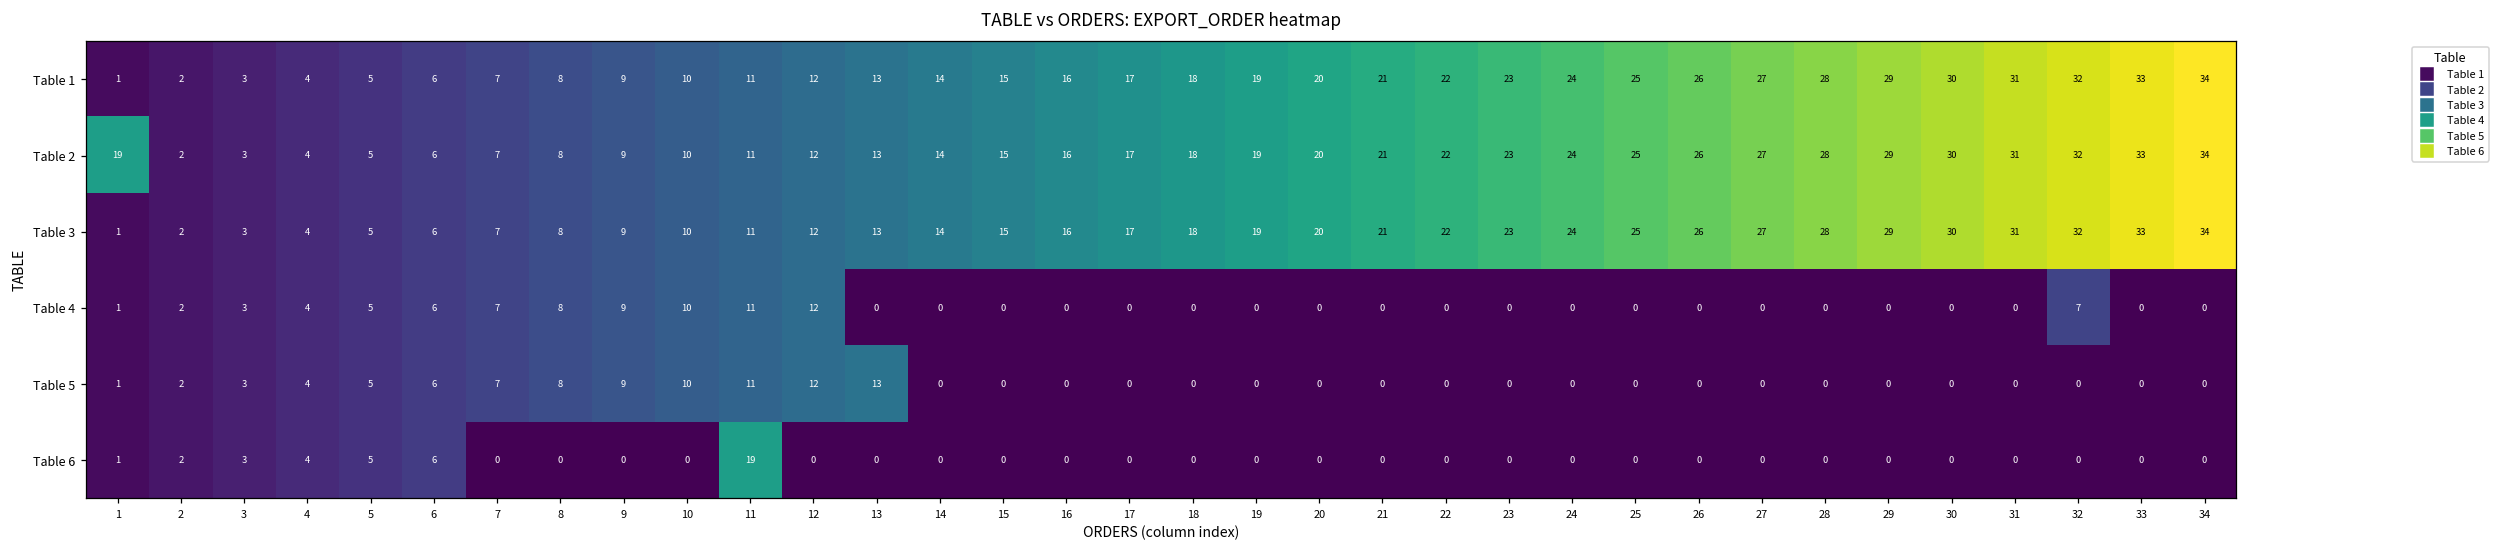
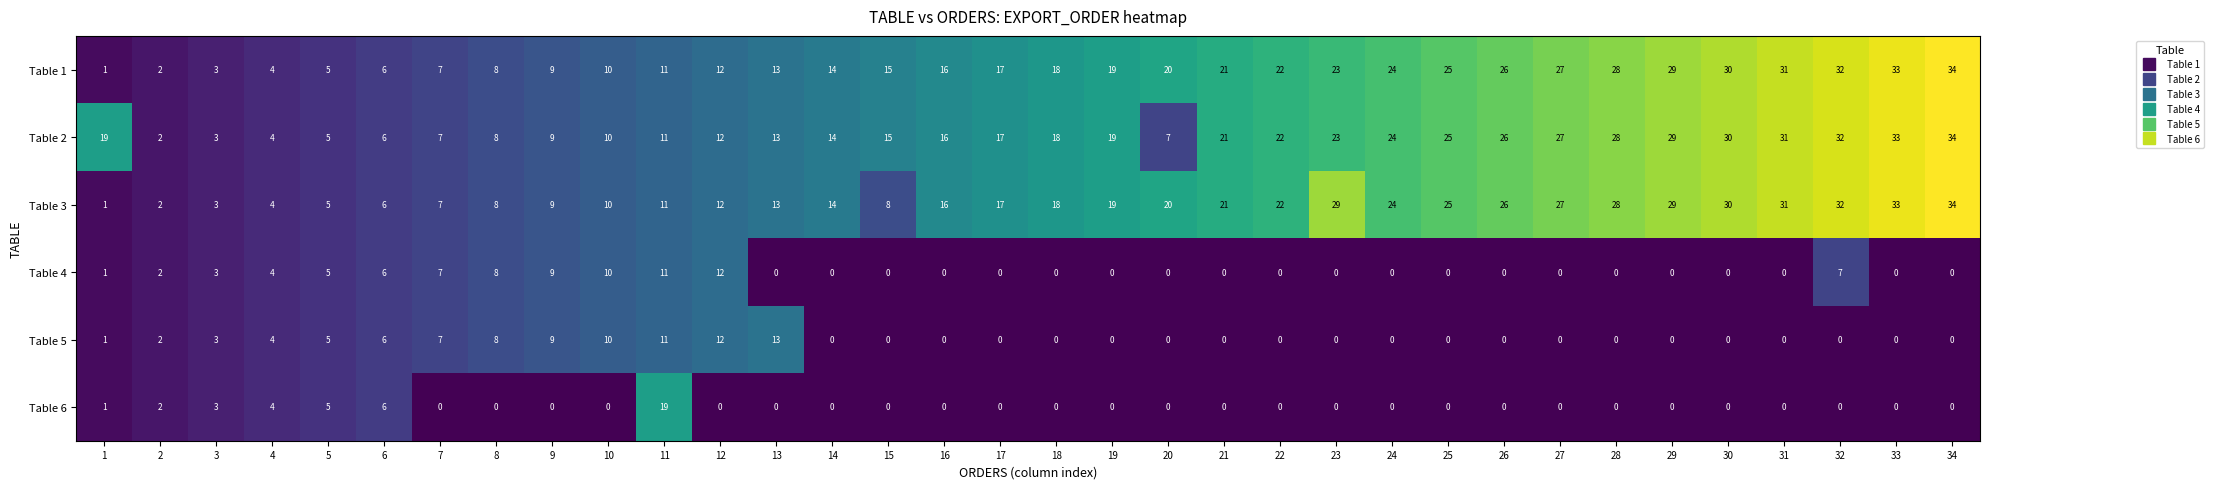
Table 2, 20: 20 -> 7
Table 3, 15: 15 -> 8
Table 3, 23: 23 -> 29
